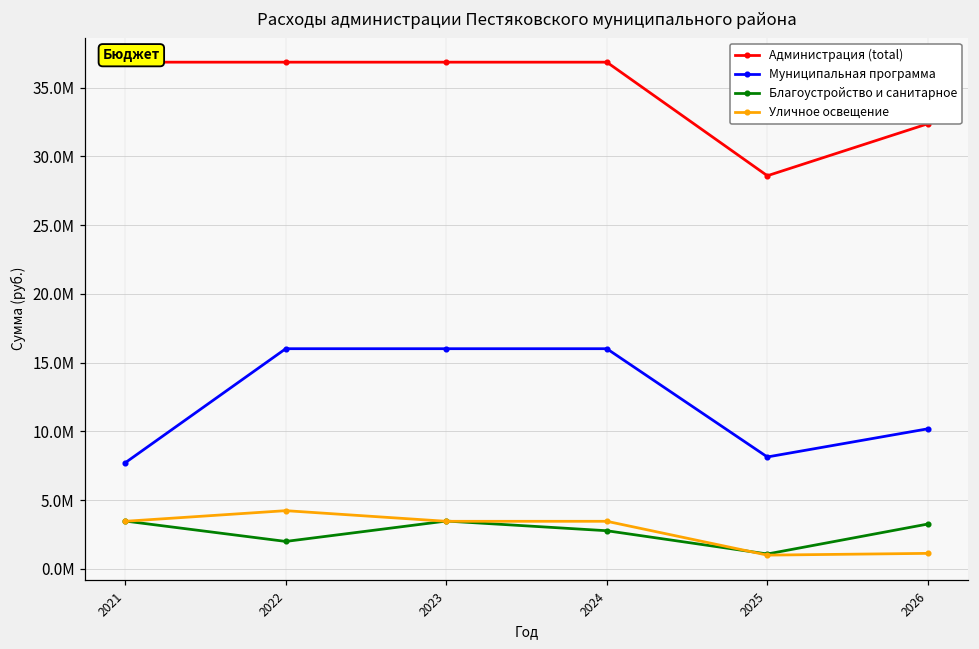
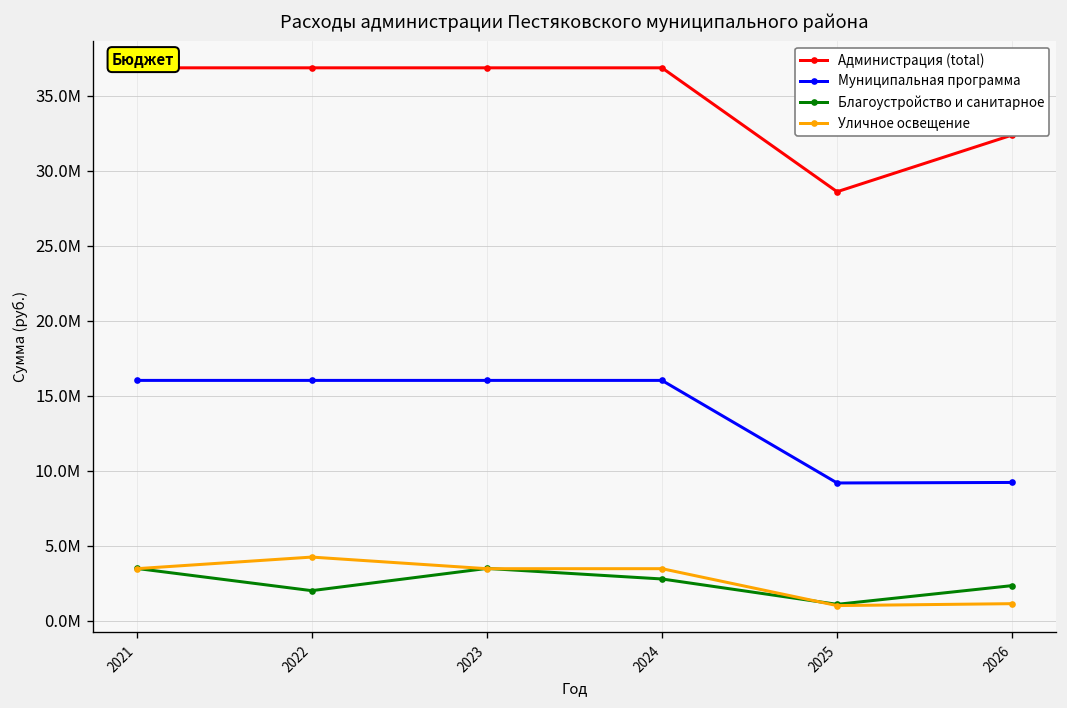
Муниципальная программа, 2021: 7700000 -> 16000000
Муниципальная программа, 2025: 8100000 -> 9200000
Муниципальная программа, 2026: 10200000 -> 9200000
Благоустройство и санитарное, 2026: 3300000 -> 2300000
